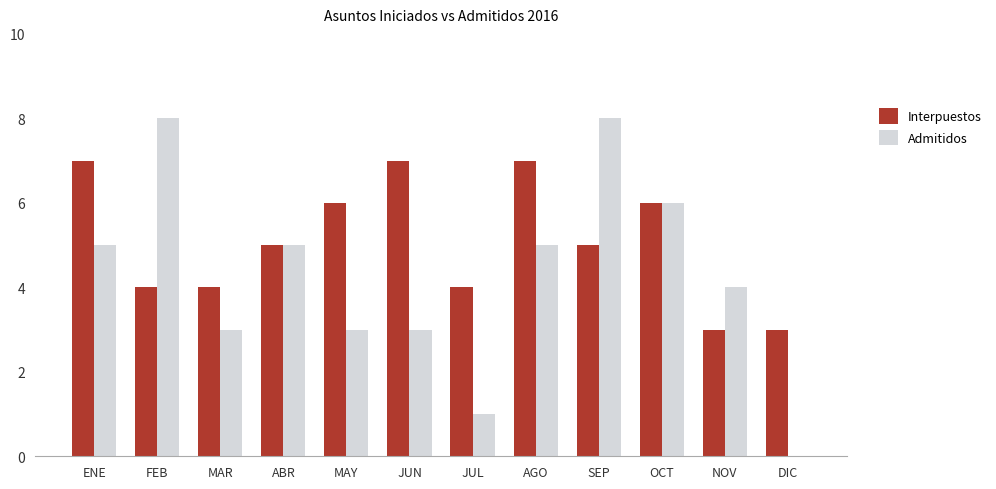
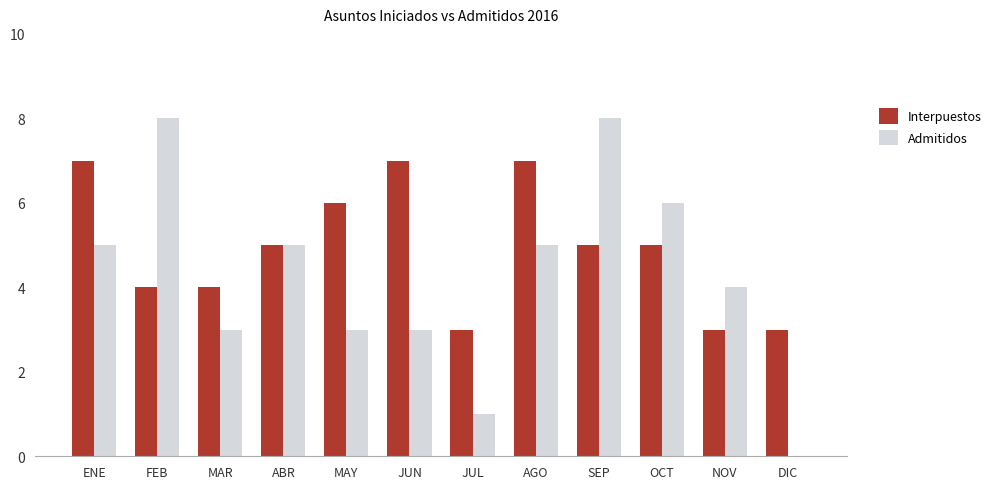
Interpuestos, JUL: 4 -> 3
Interpuestos, OCT: 6 -> 5
